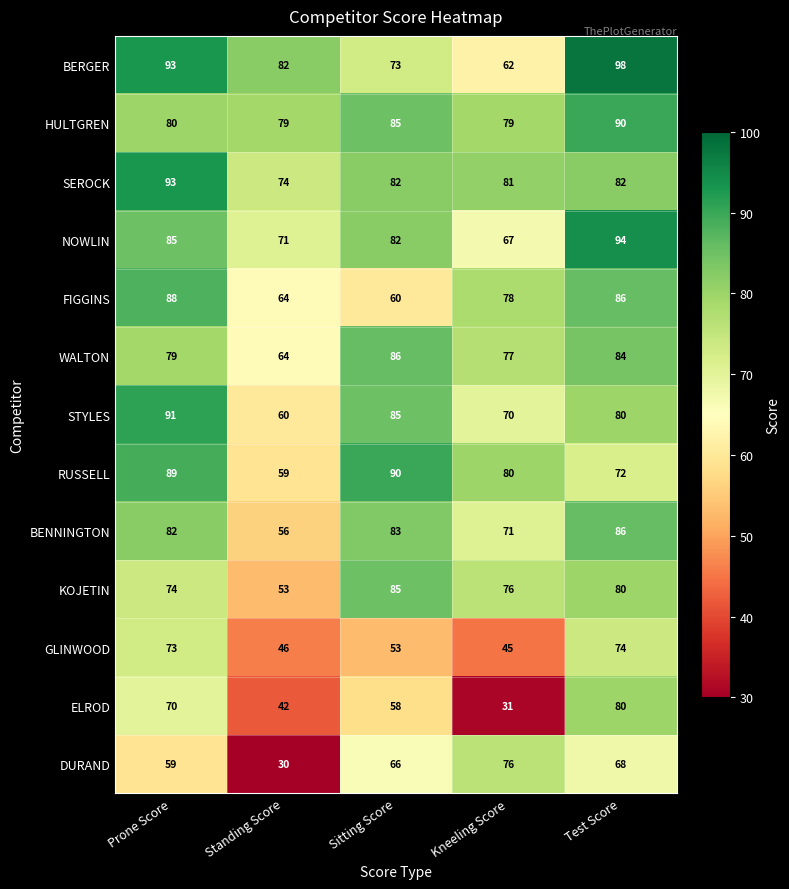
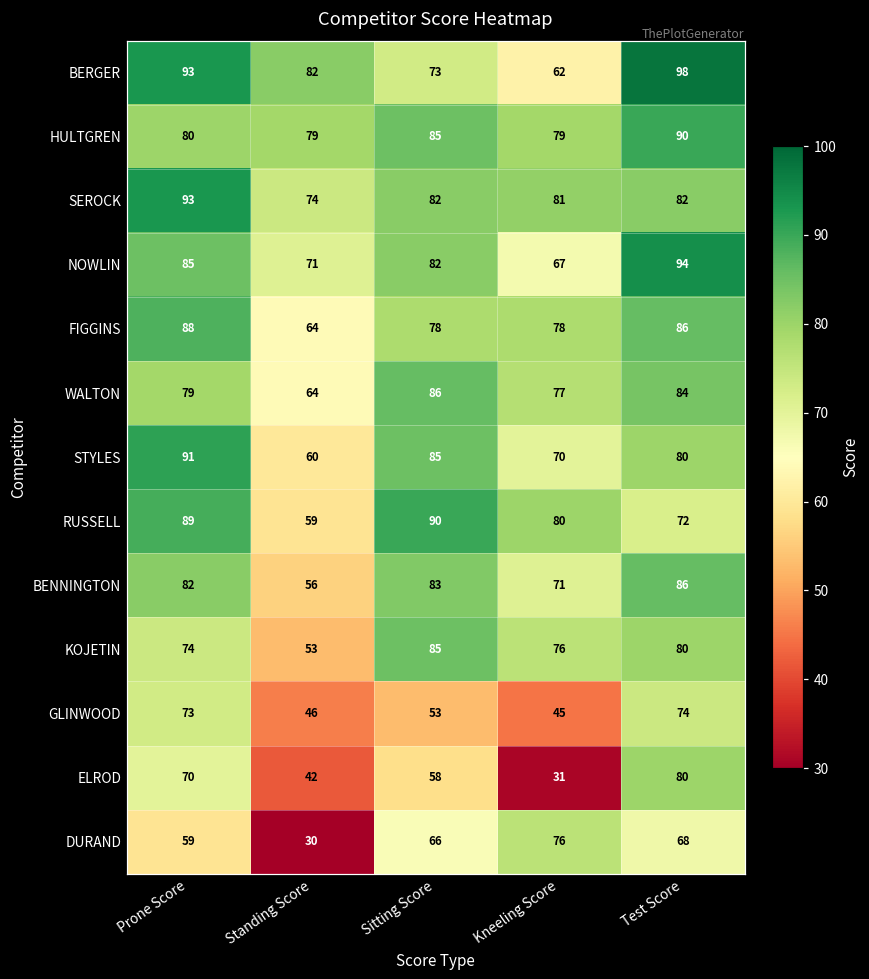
FIGGINS, Sitting Score: 60 -> 78
